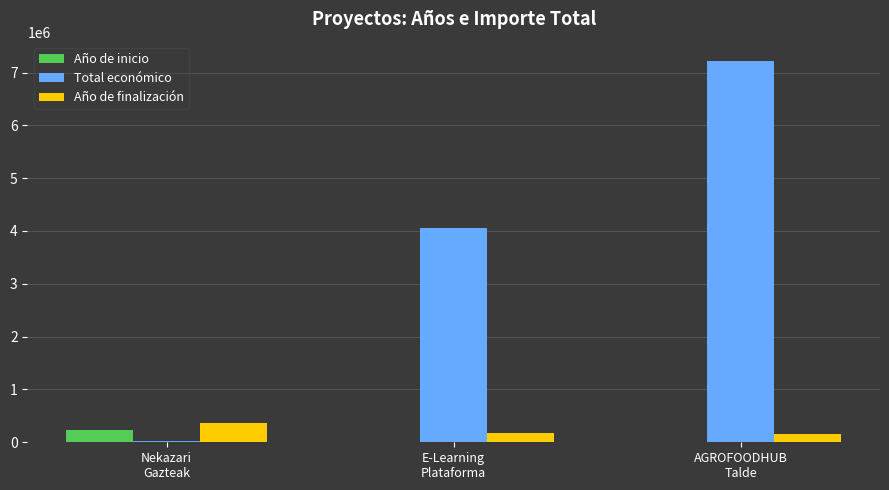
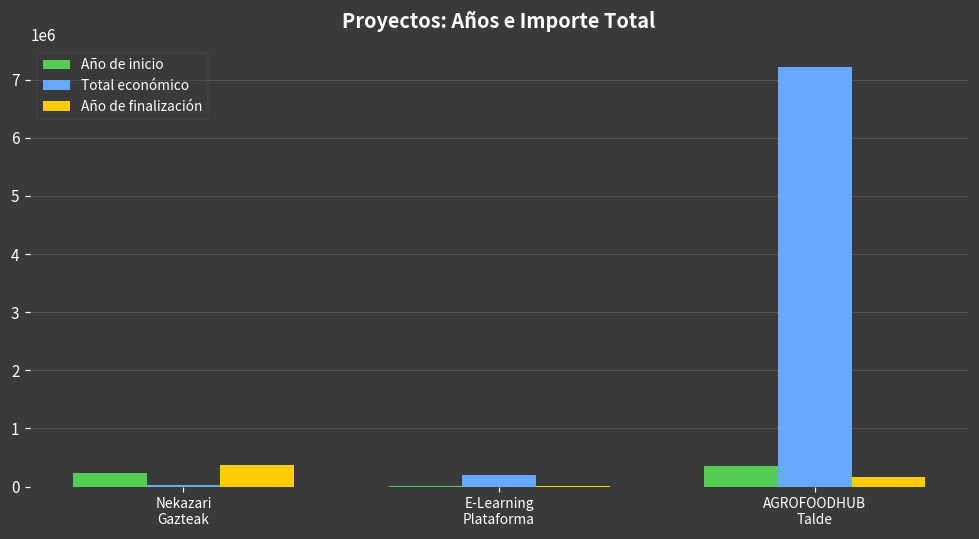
Total económico, E-Learning Plataforma: 4100000 -> 200000
Año de finalización, E-Learning Plataforma: 200000 -> 0
Año de inicio, AGROFOODHUB Talde: 0 -> 300000
